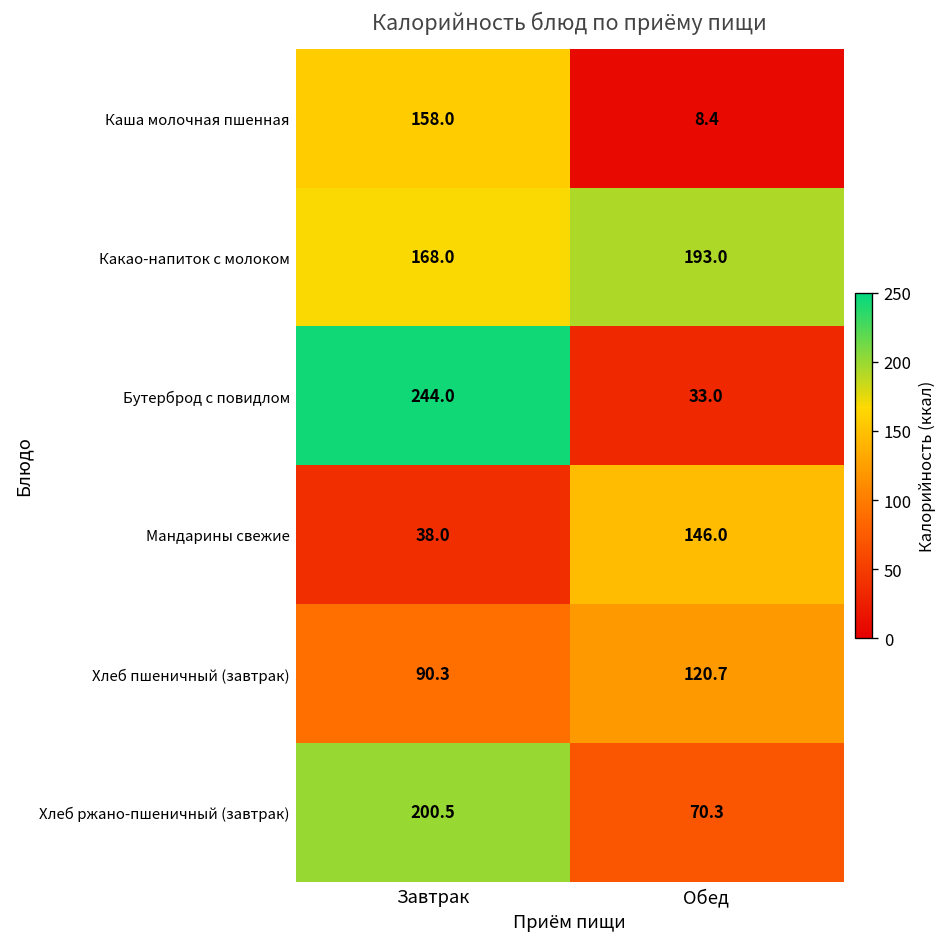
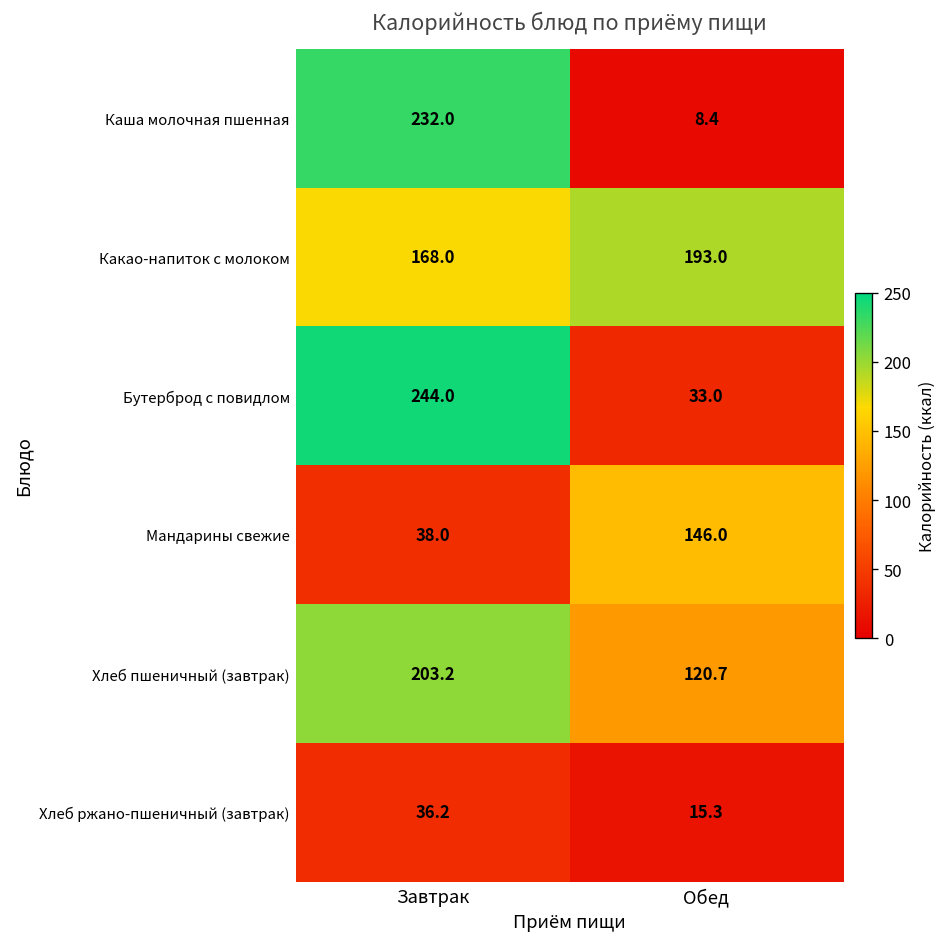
Каша молочная пшенная, Завтрак: 158.0 -> 232.0
Хлеб пшеничный (завтрак), Завтрак: 90.3 -> 203.2
Хлеб ржано-пшеничный (завтрак), Завтрак: 200.5 -> 36.2
Хлеб ржано-пшеничный (завтрак), Обед: 70.3 -> 15.3
